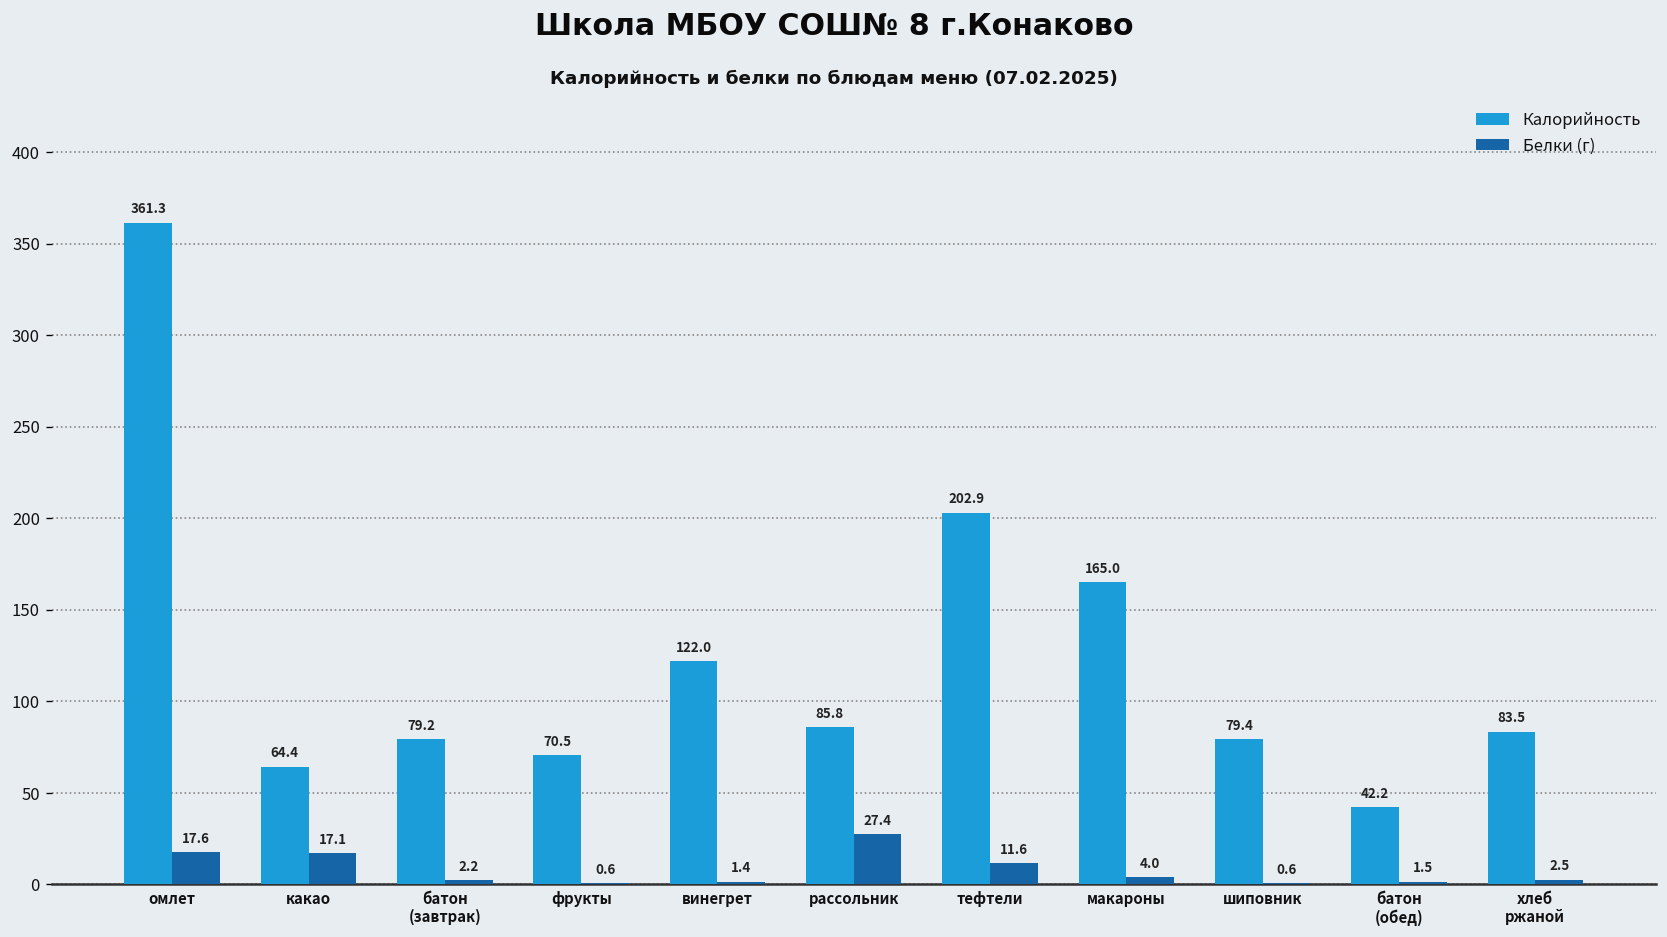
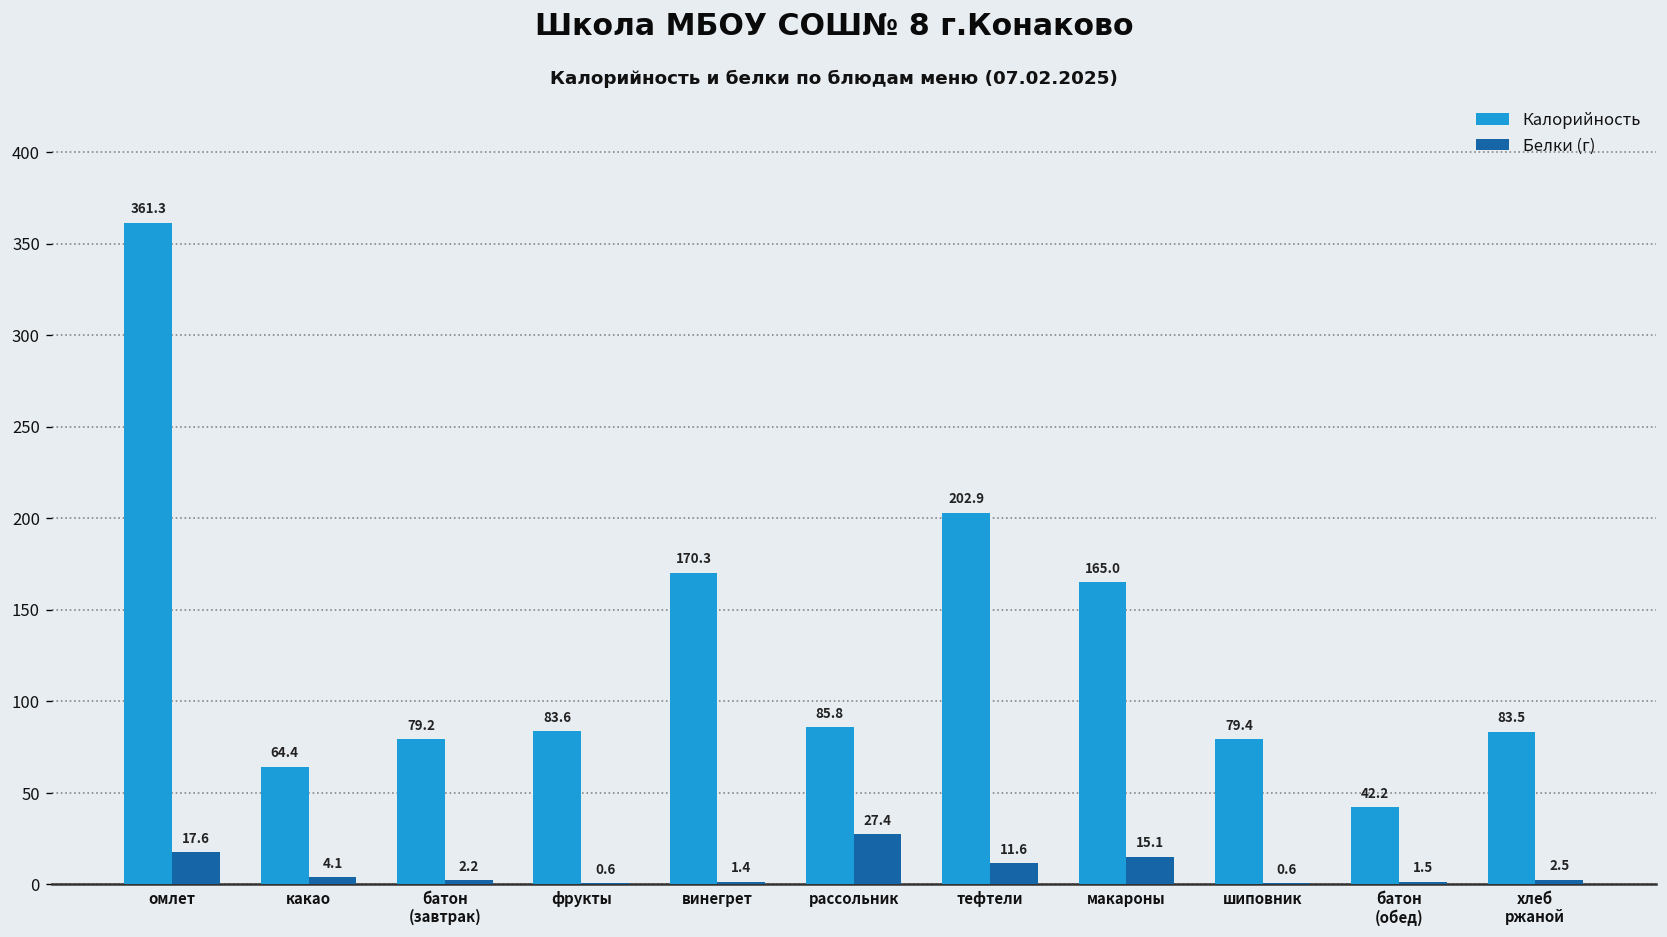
Белки (г), какао: 17.1 -> 4.1
Калорийность, фрукты: 70.5 -> 83.6
Калорийность, винегрет: 122.0 -> 170.3
Белки (г), макароны: 4.0 -> 15.1
